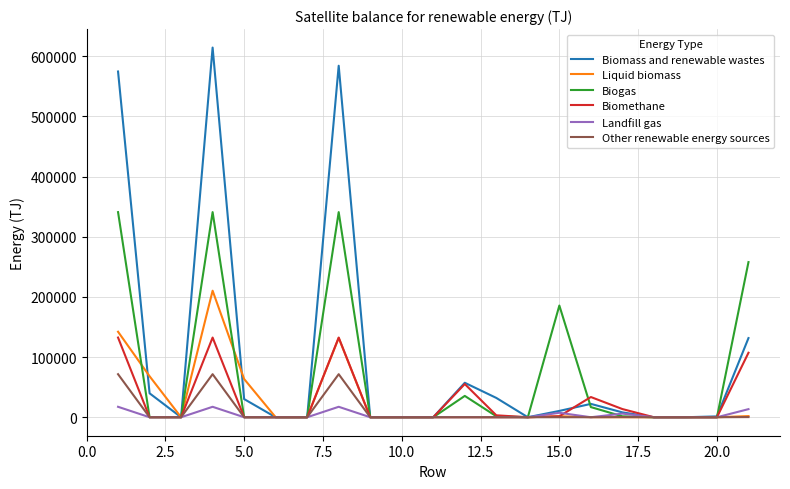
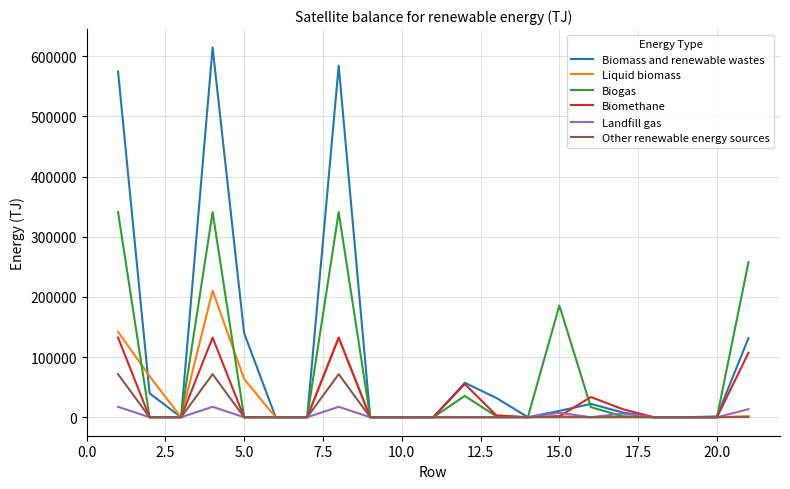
Biomass and renewable wastes, 5.0: 30000 -> 140000
